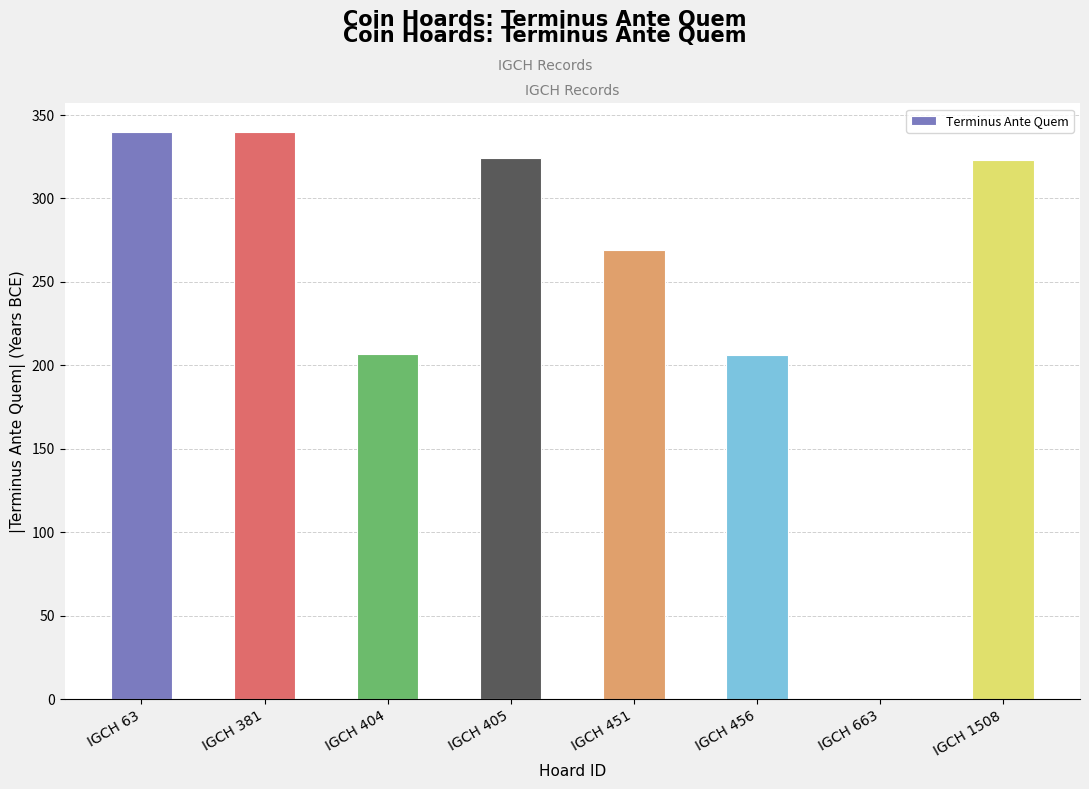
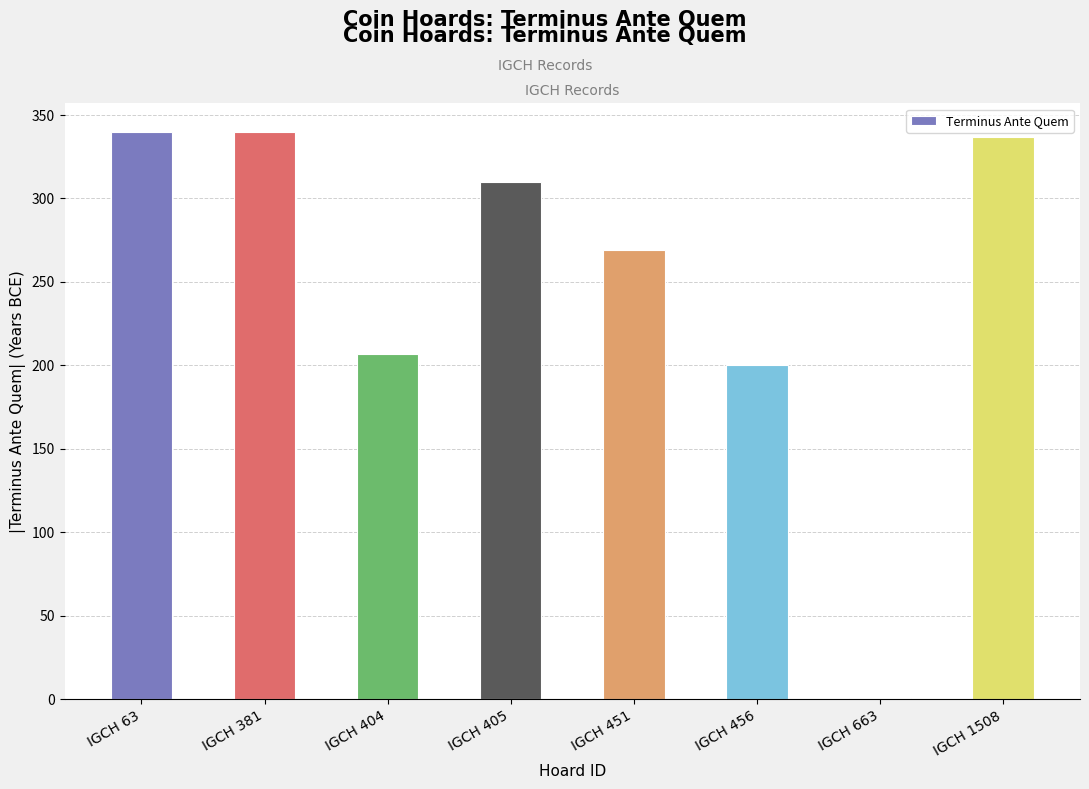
IGCH 405: 324 -> 310
IGCH 456: 206 -> 200
IGCH 1508: 323 -> 337
